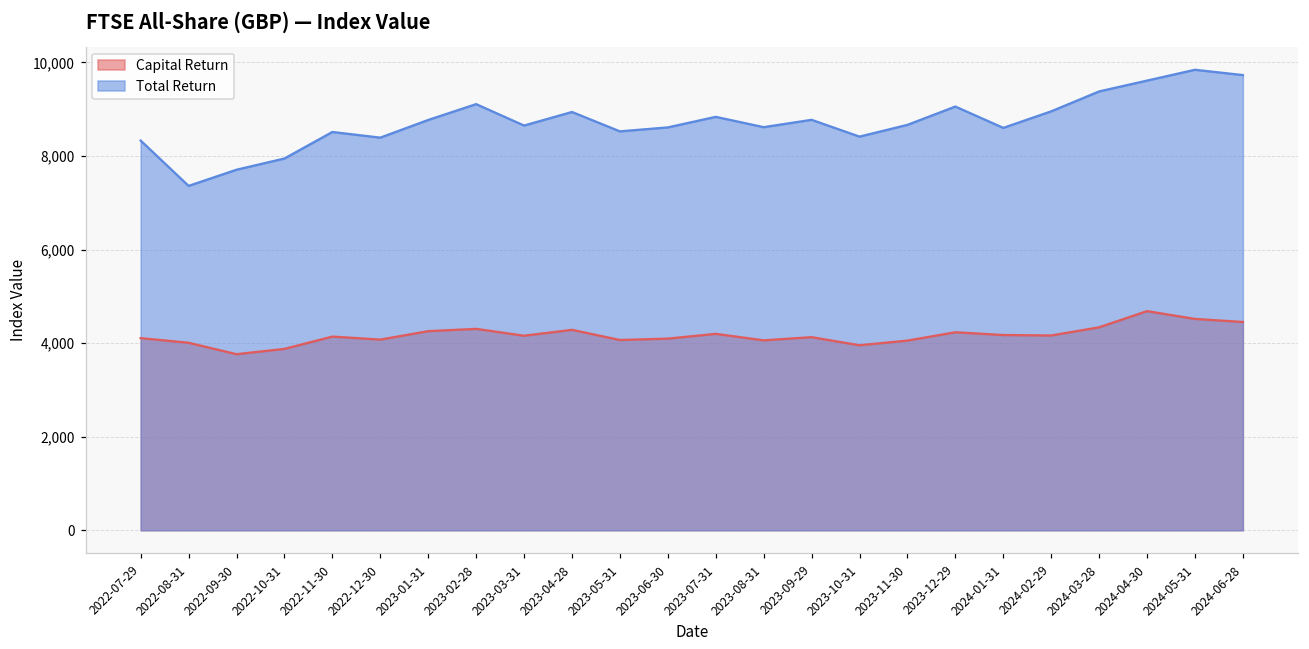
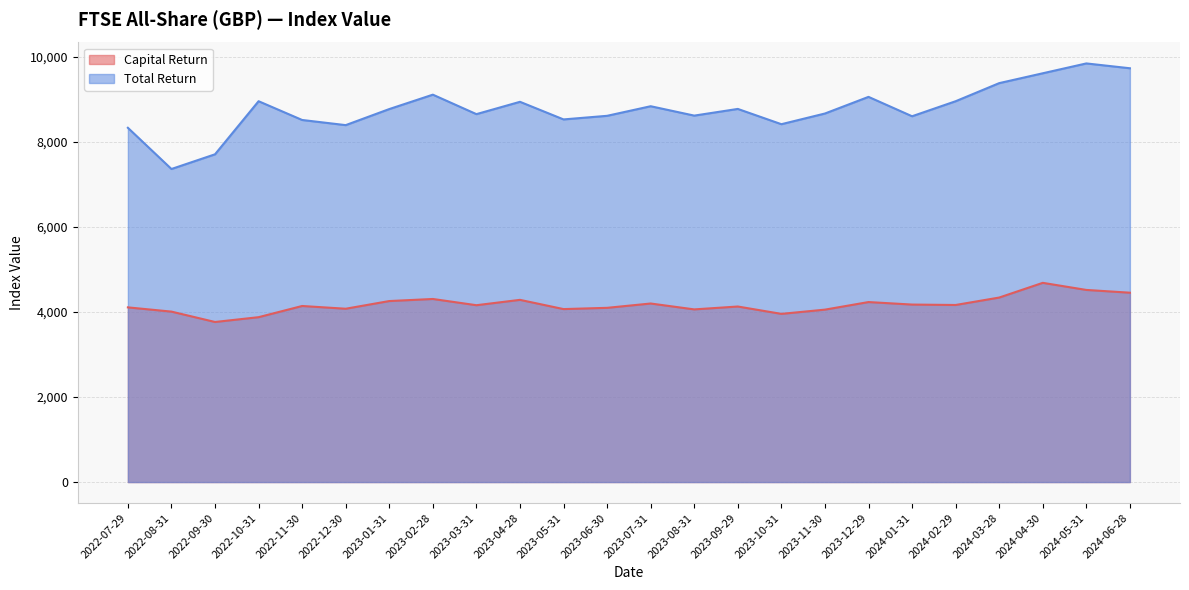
Total Return, 2022-10-31: 7,900 -> 9,000
